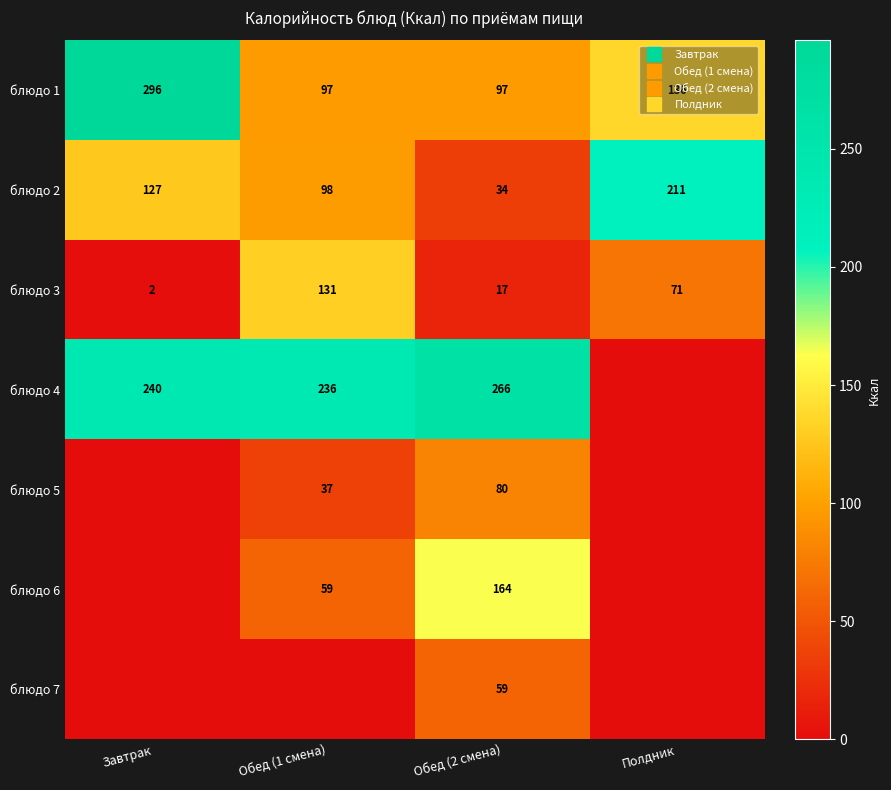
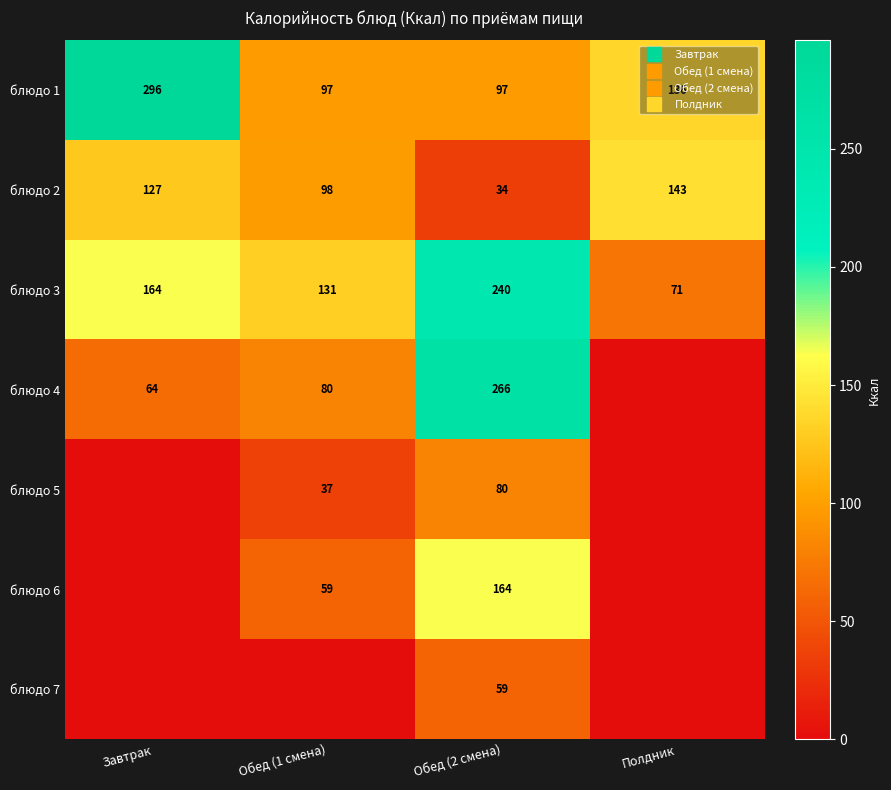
блюдо 2, Полдник: 211 -> 143
блюдо 3, Завтрак: 2 -> 164
блюдо 3, Обед (2 смена): 17 -> 240
блюдо 4, Завтрак: 240 -> 64
блюдо 4, Обед (1 смена): 236 -> 80
